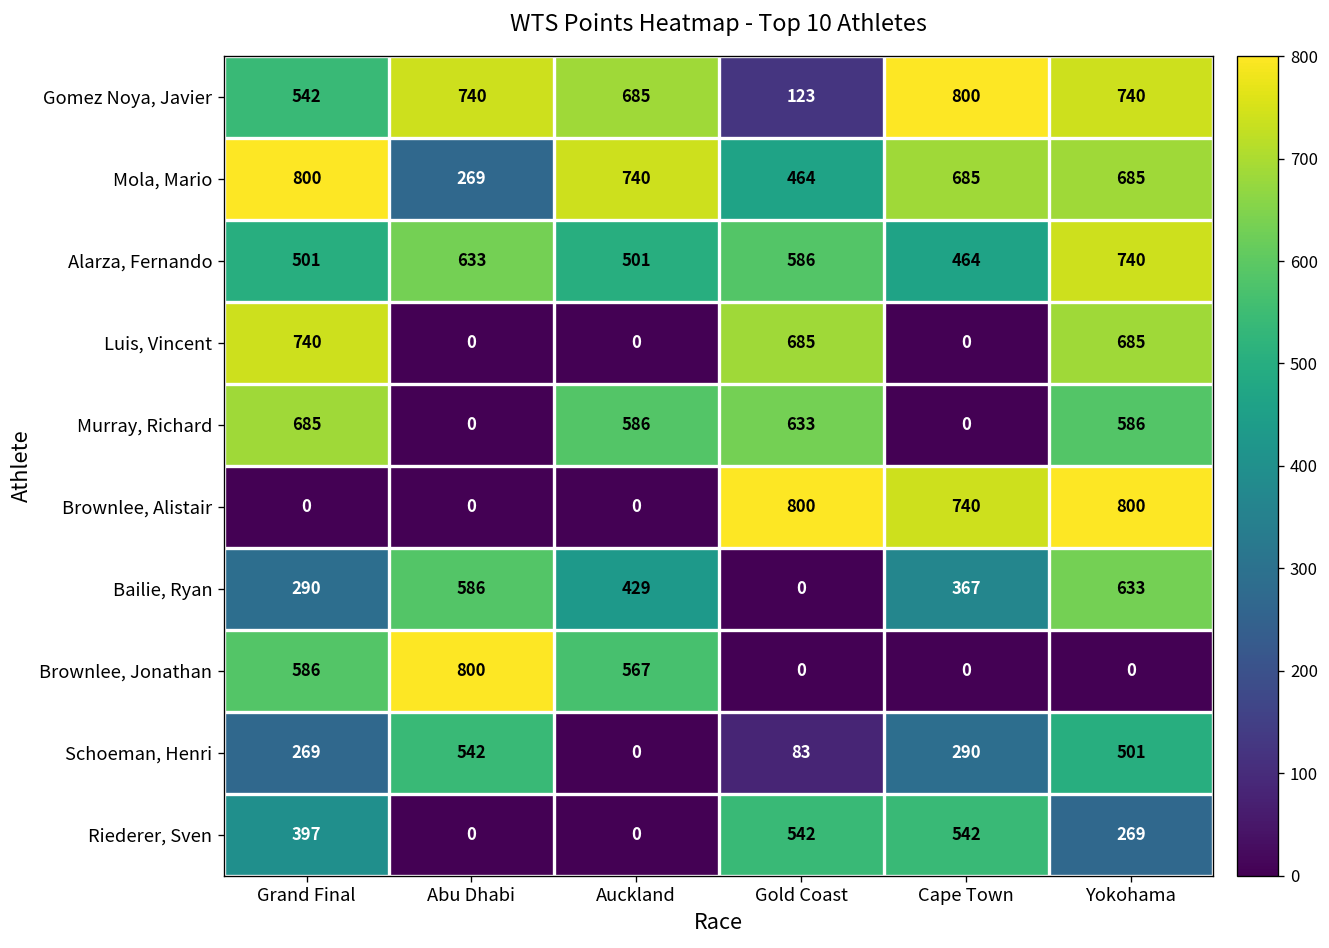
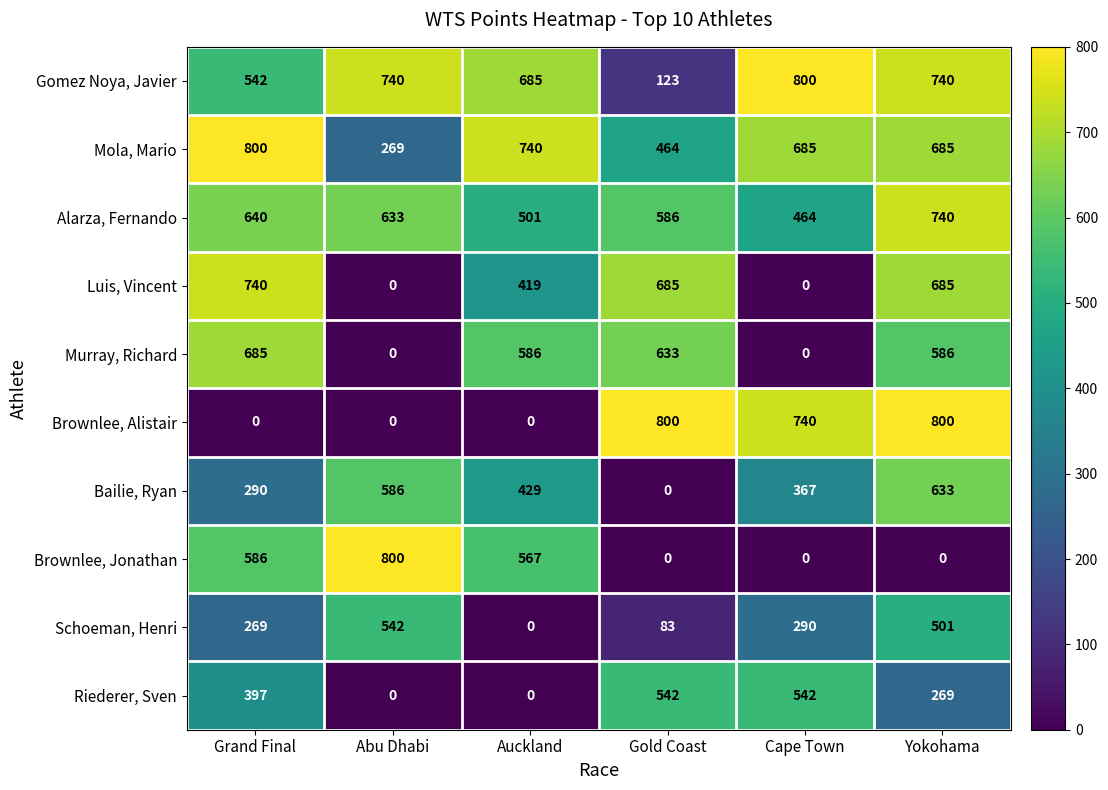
Alarza, Fernando, Grand Final: 501 -> 640
Luis, Vincent, Auckland: 0 -> 419
